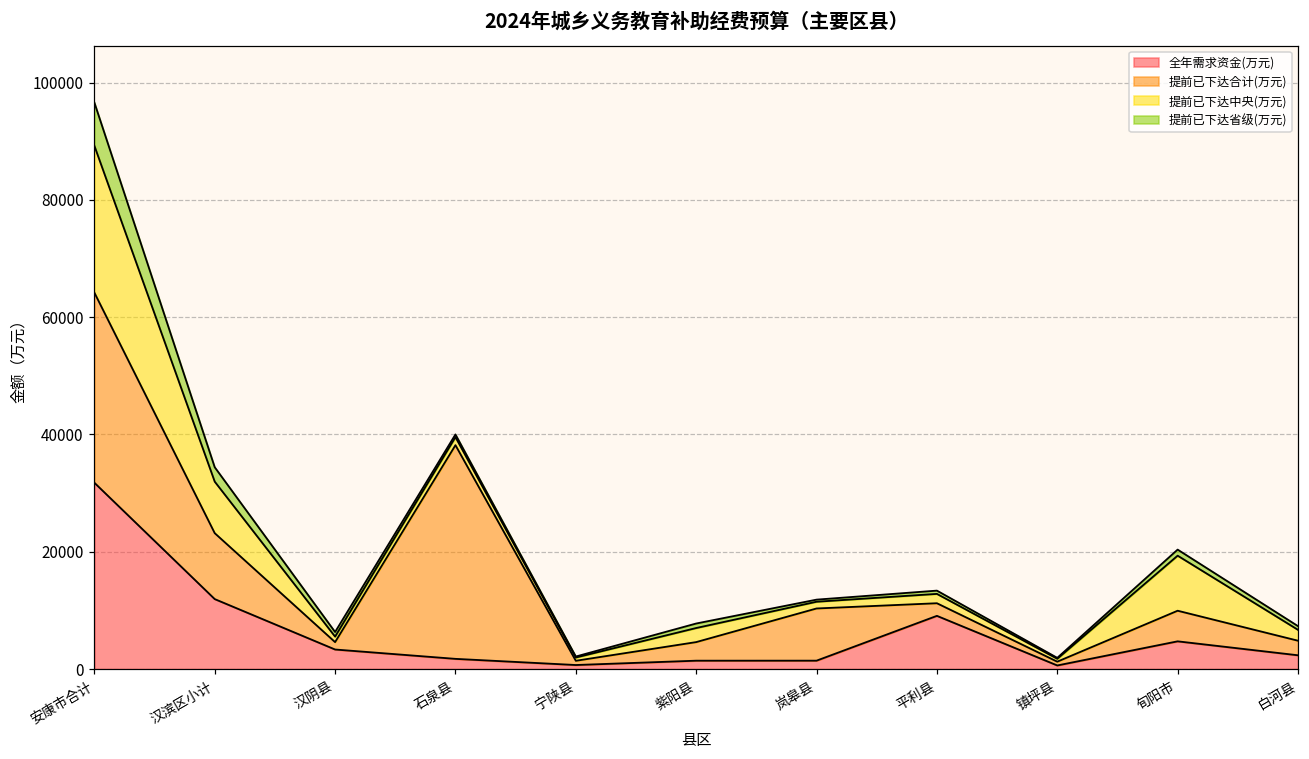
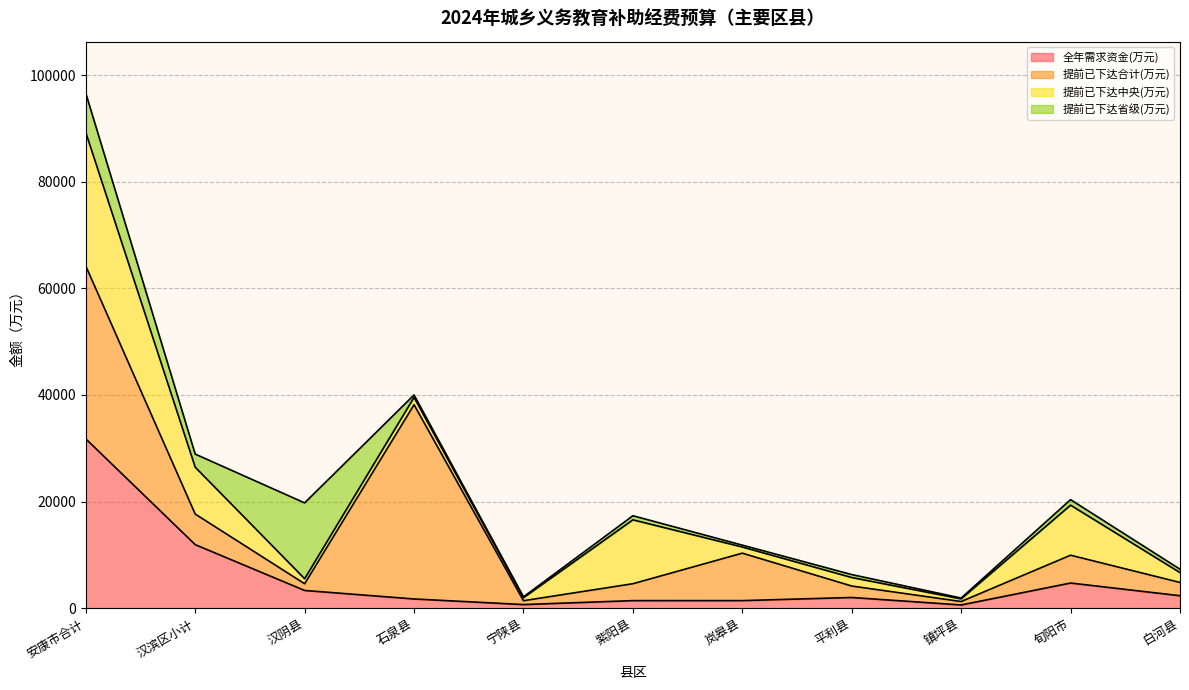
提前已下达合计(万元), 汉滨区小计: 11000 -> 6000
提前已下达省级(万元), 汉阴县: 1000 -> 14000
提前已下达中央(万元), 紫阳县: 2000 -> 12000
全年需求资金(万元), 平利县: 9000 -> 2000
